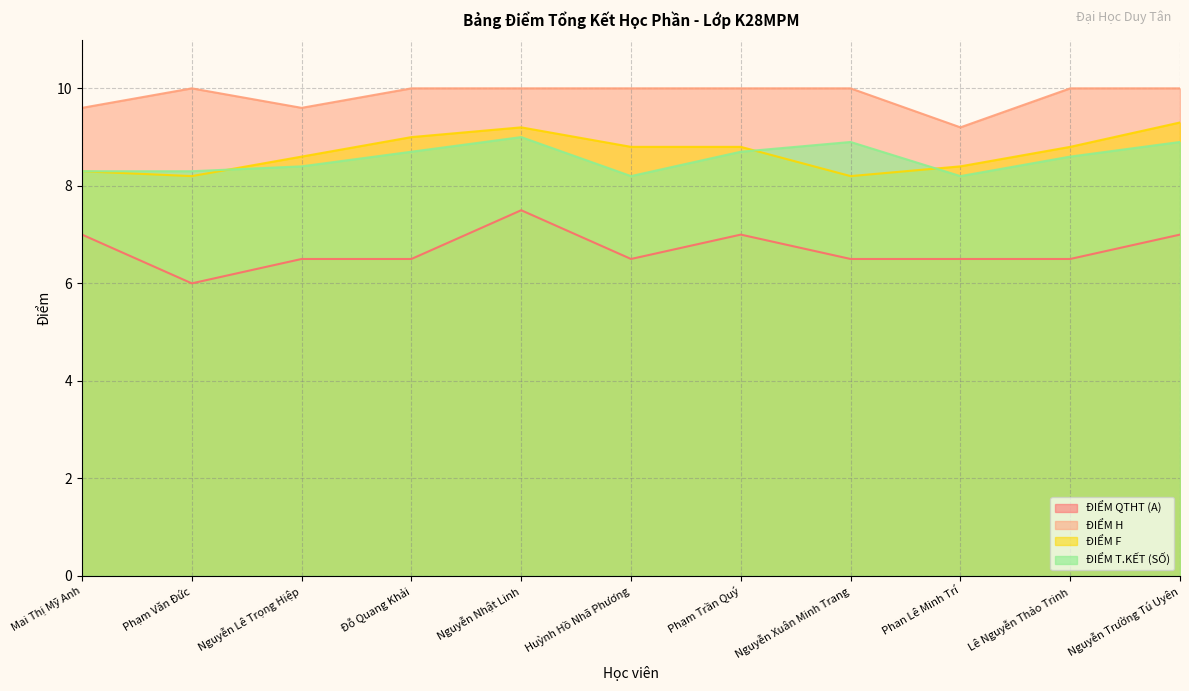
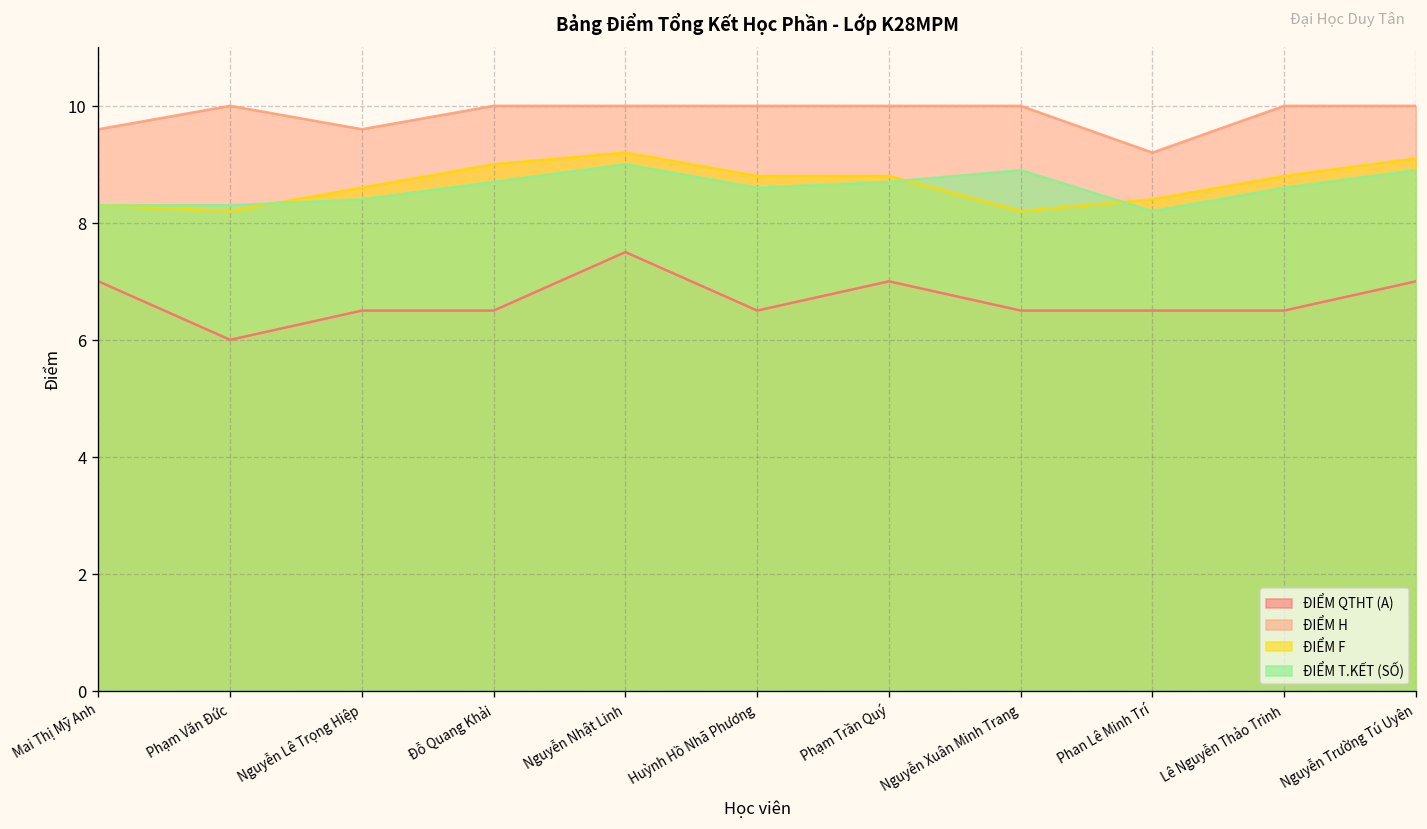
ĐIỂM T.KẾT (SỐ), Huỳnh Hồ Nhã Phương: 8.2 -> 8.6
ĐIỂM F, Nguyễn Trường Tú Uyên: 9.3 -> 9.1
